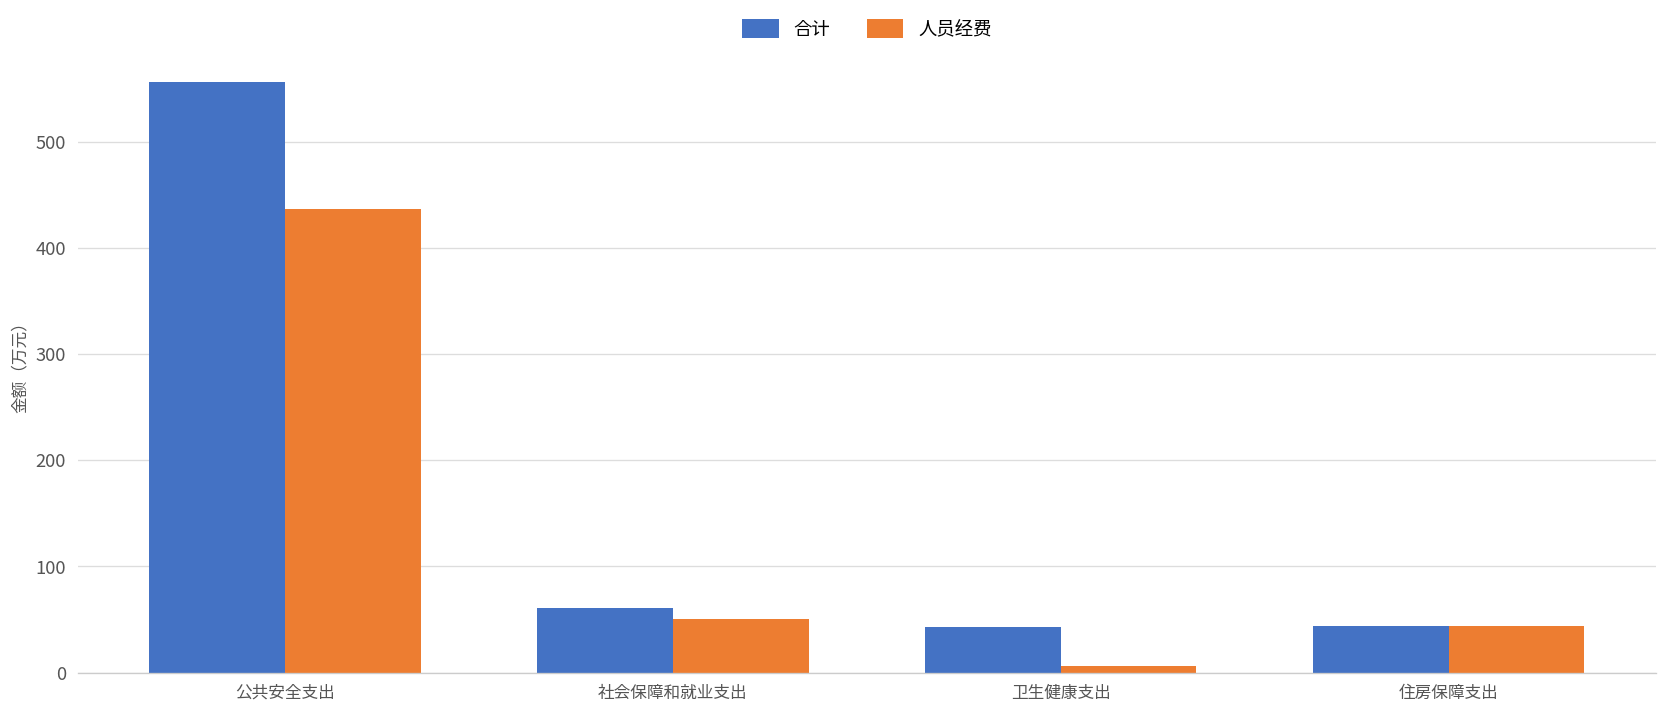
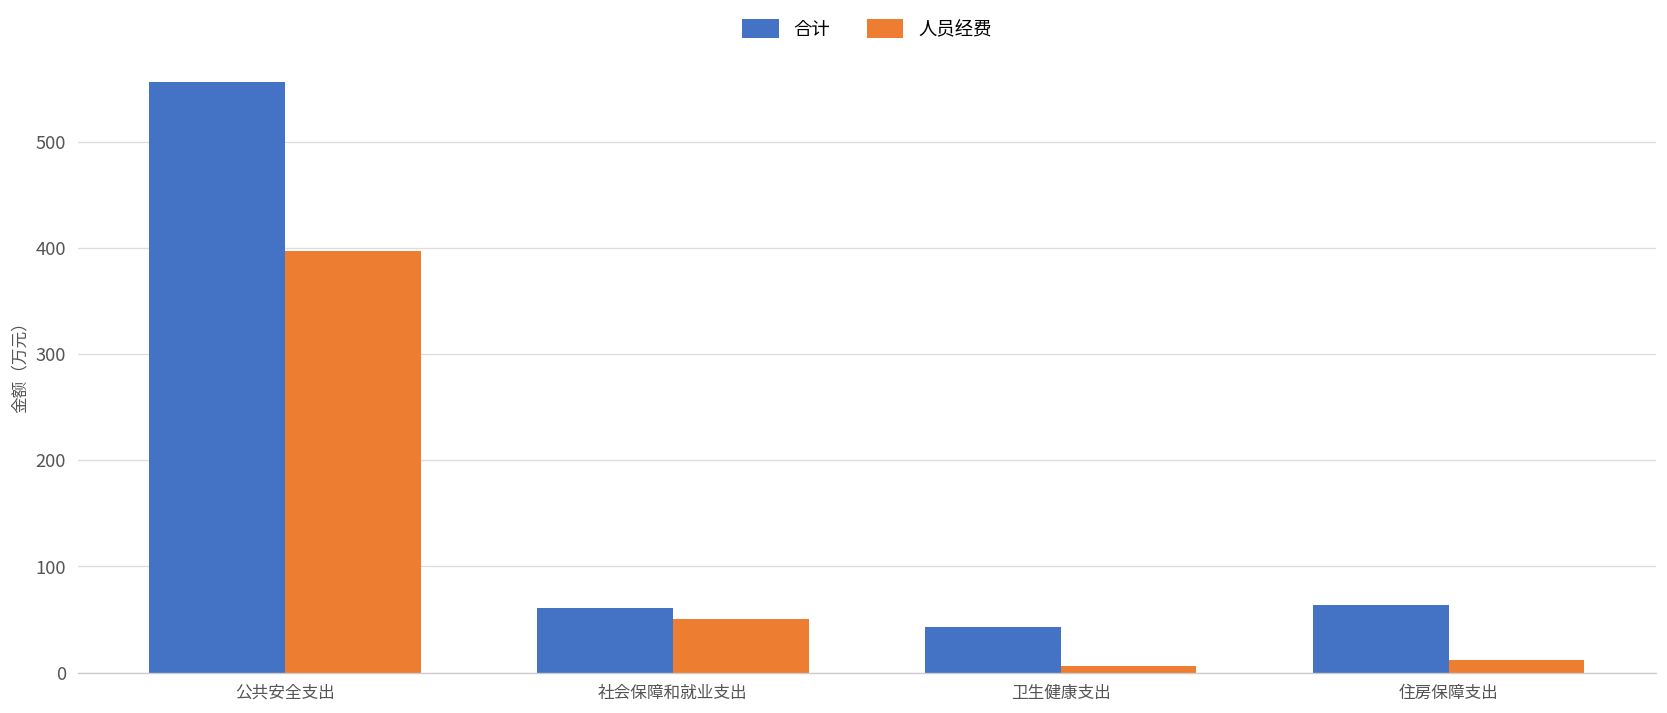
人员经费, 公共安全支出: 440 -> 400
合计, 住房保障支出: 40 -> 60
人员经费, 住房保障支出: 40 -> 10
